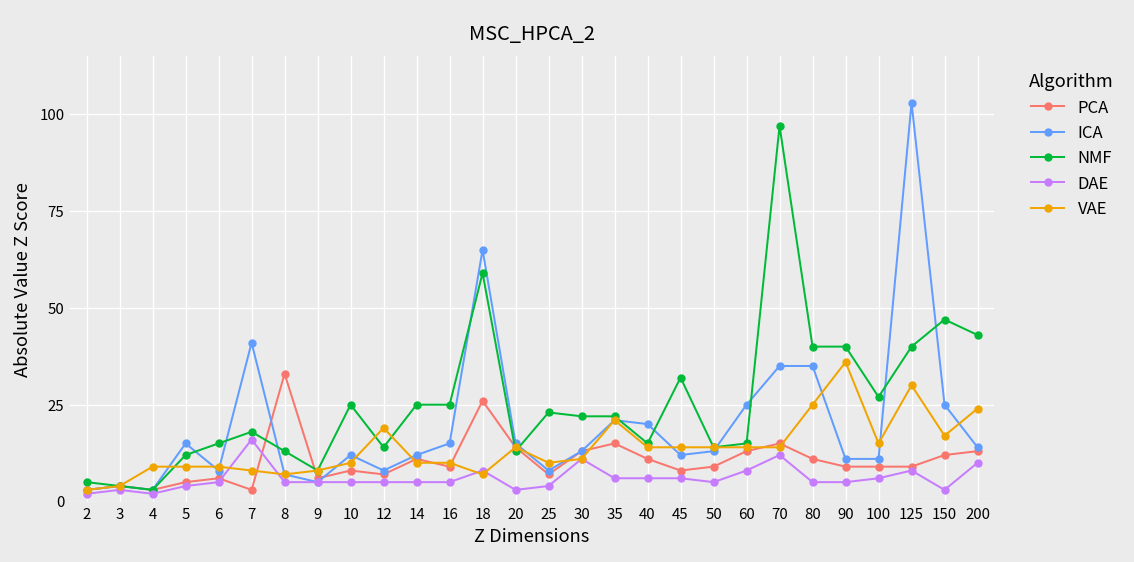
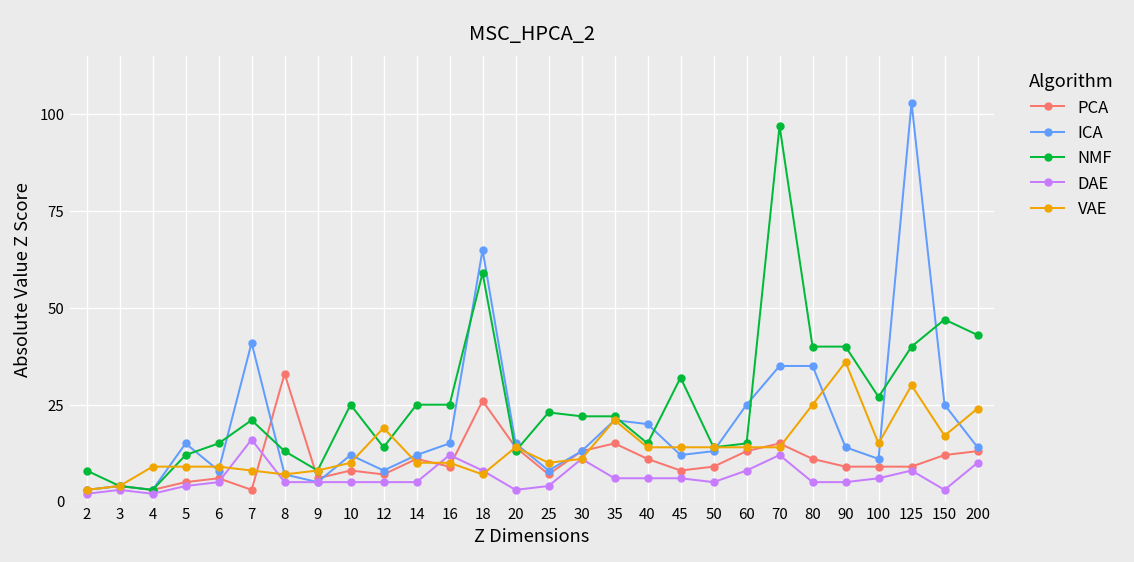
NMF, 2: 5 -> 8
NMF, 7: 18 -> 21
DAE, 16: 5 -> 12
ICA, 90: 11 -> 14
